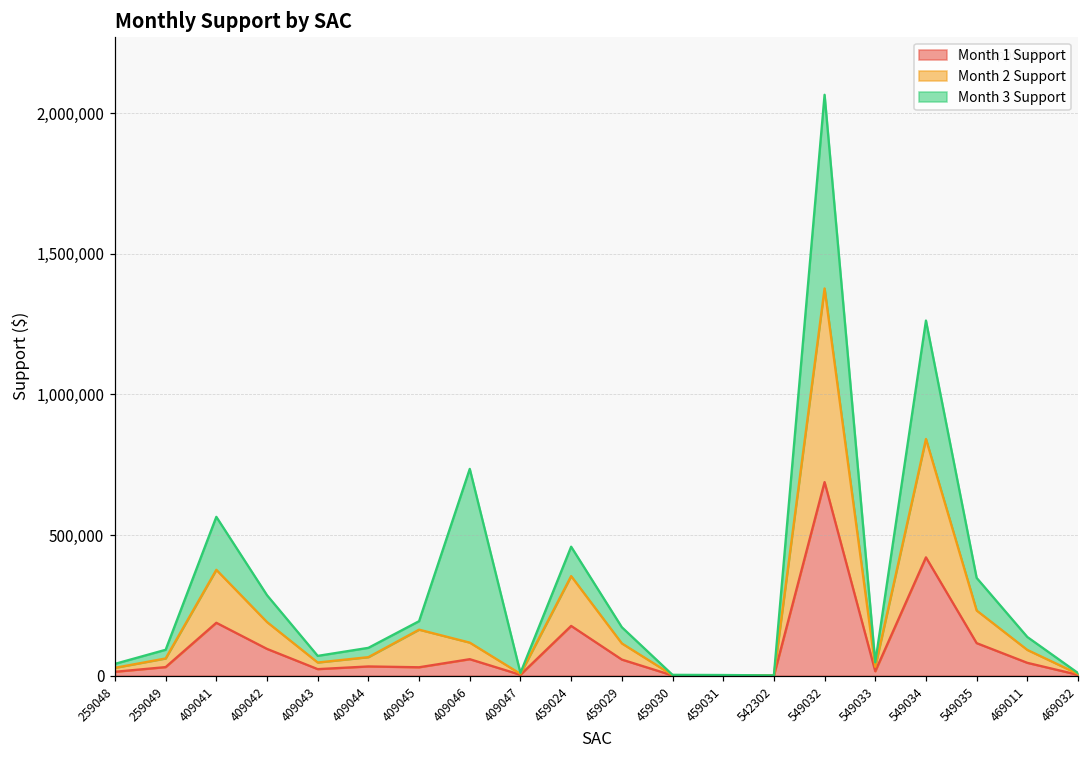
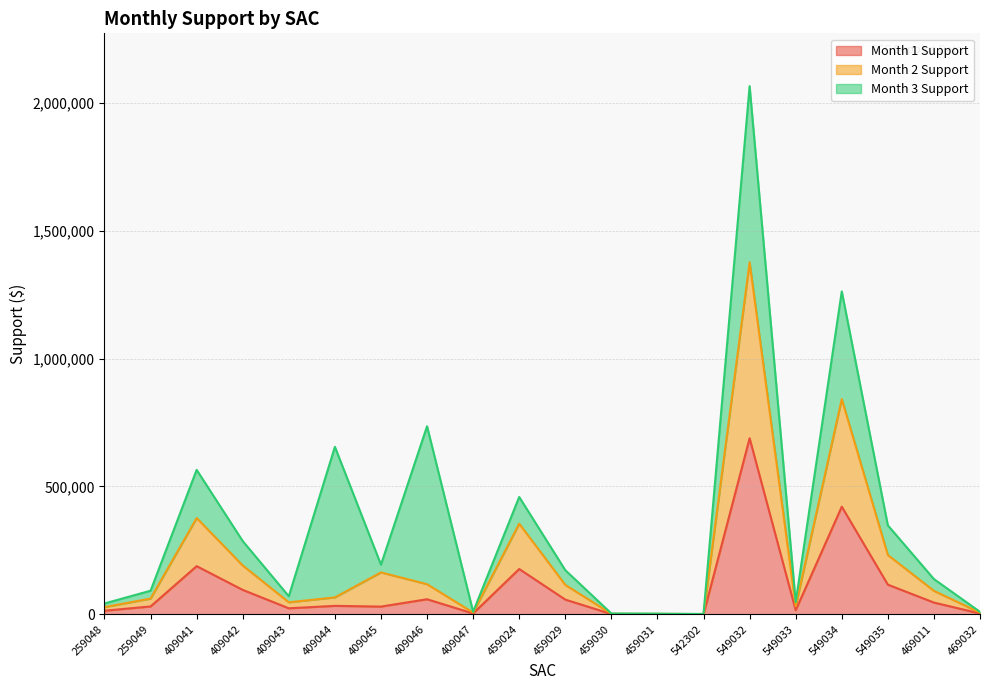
Month 3 Support, 409044: 30,000 -> 590,000
